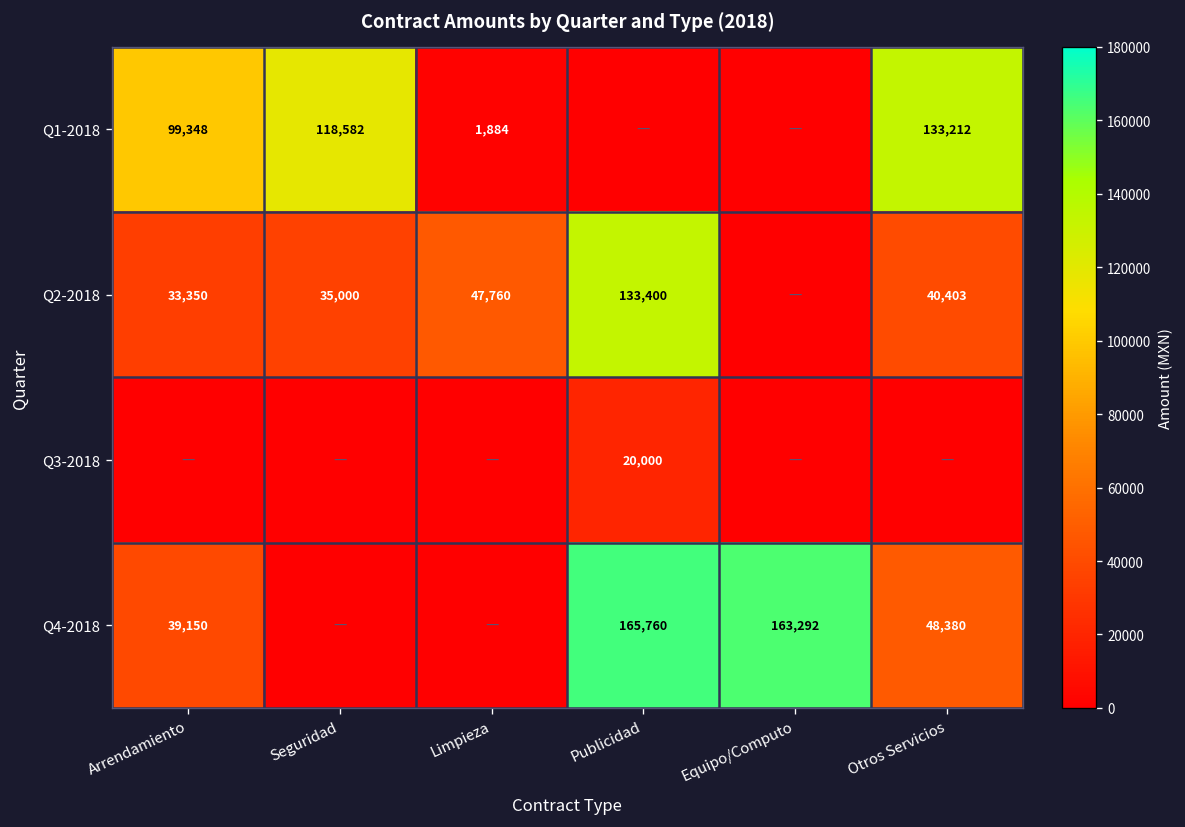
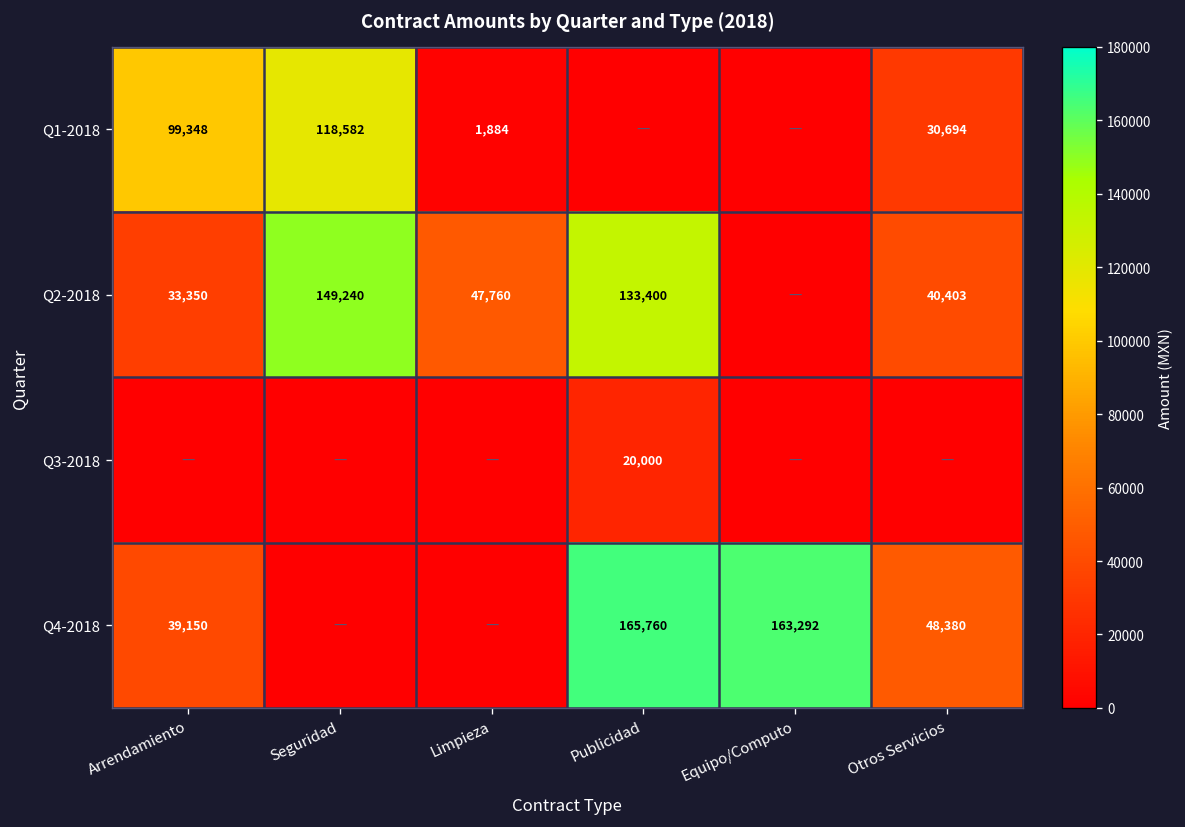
Q1-2018, Otros Servicios: 133,212 -> 30,694
Q2-2018, Seguridad: 35,000 -> 149,240
